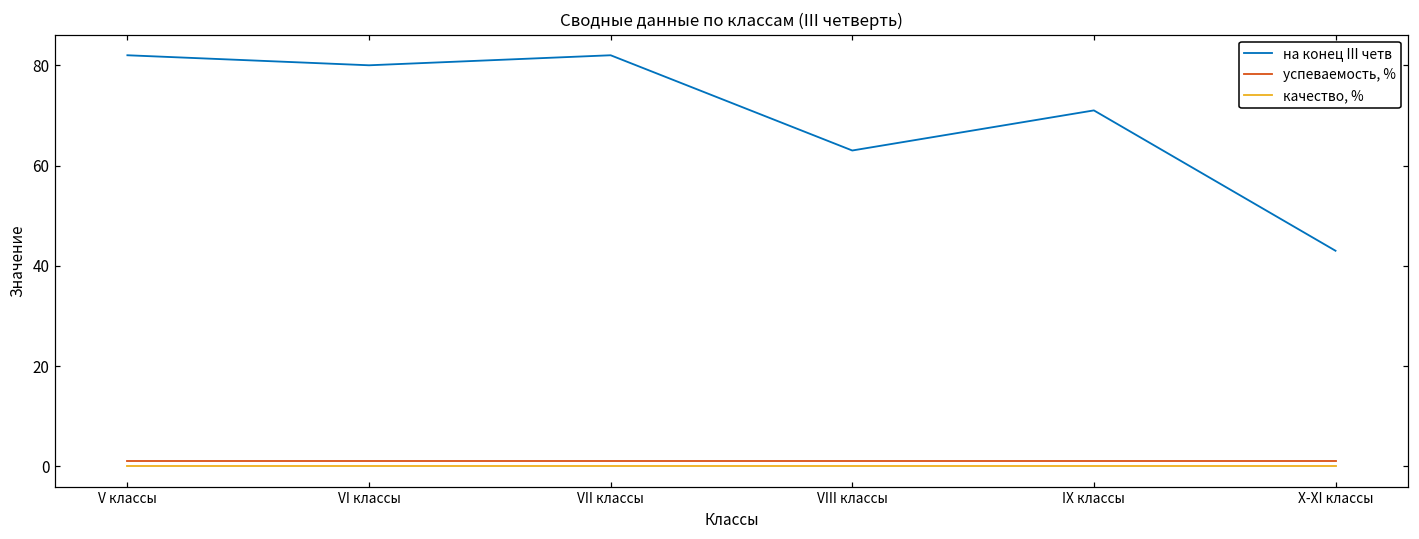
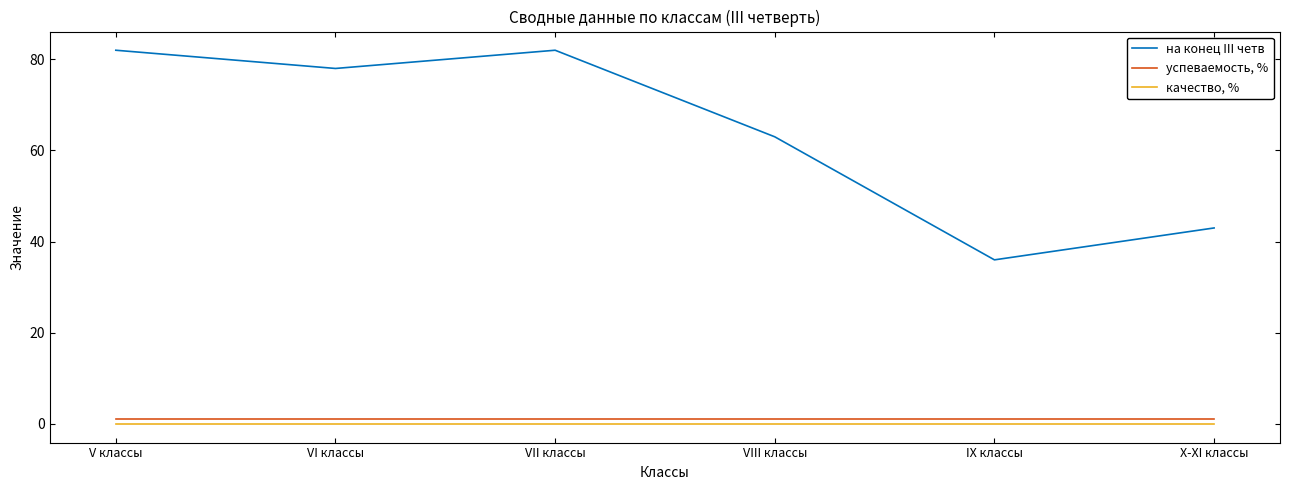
на конец III четв, VI классы: 80 -> 78
на конец III четв, IX классы: 71 -> 36
